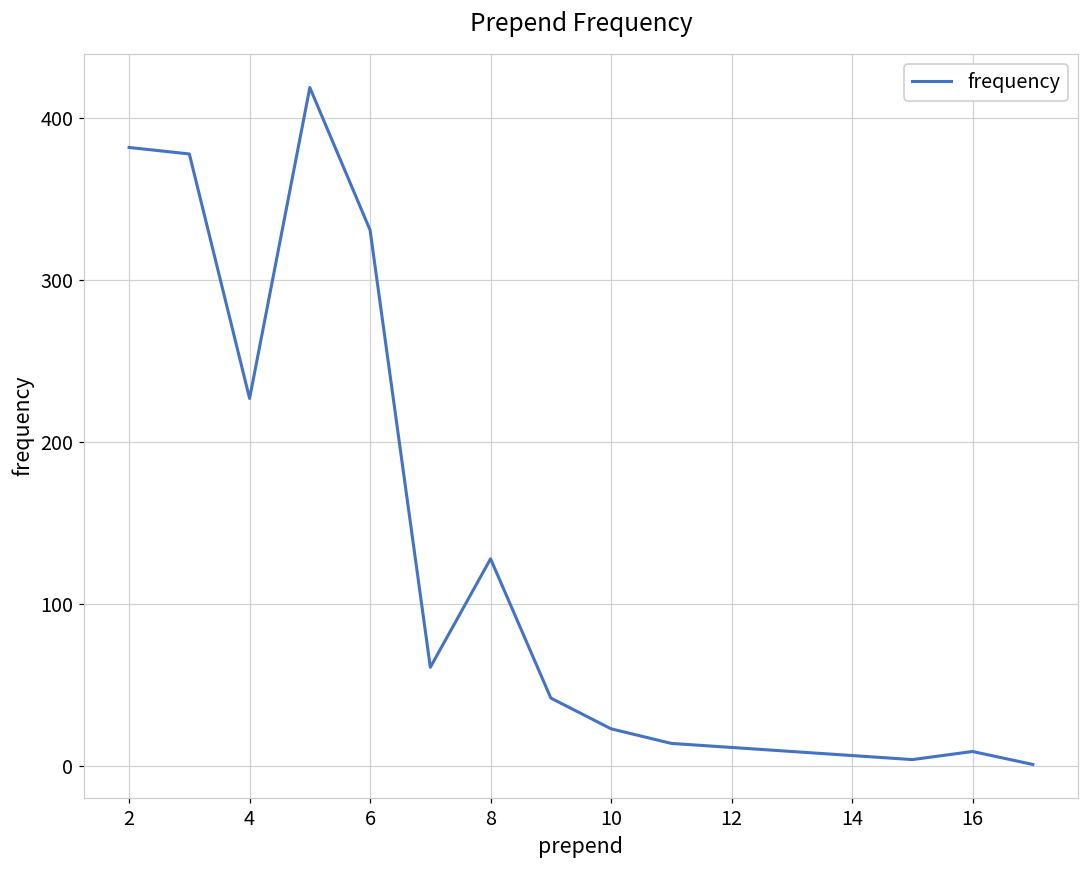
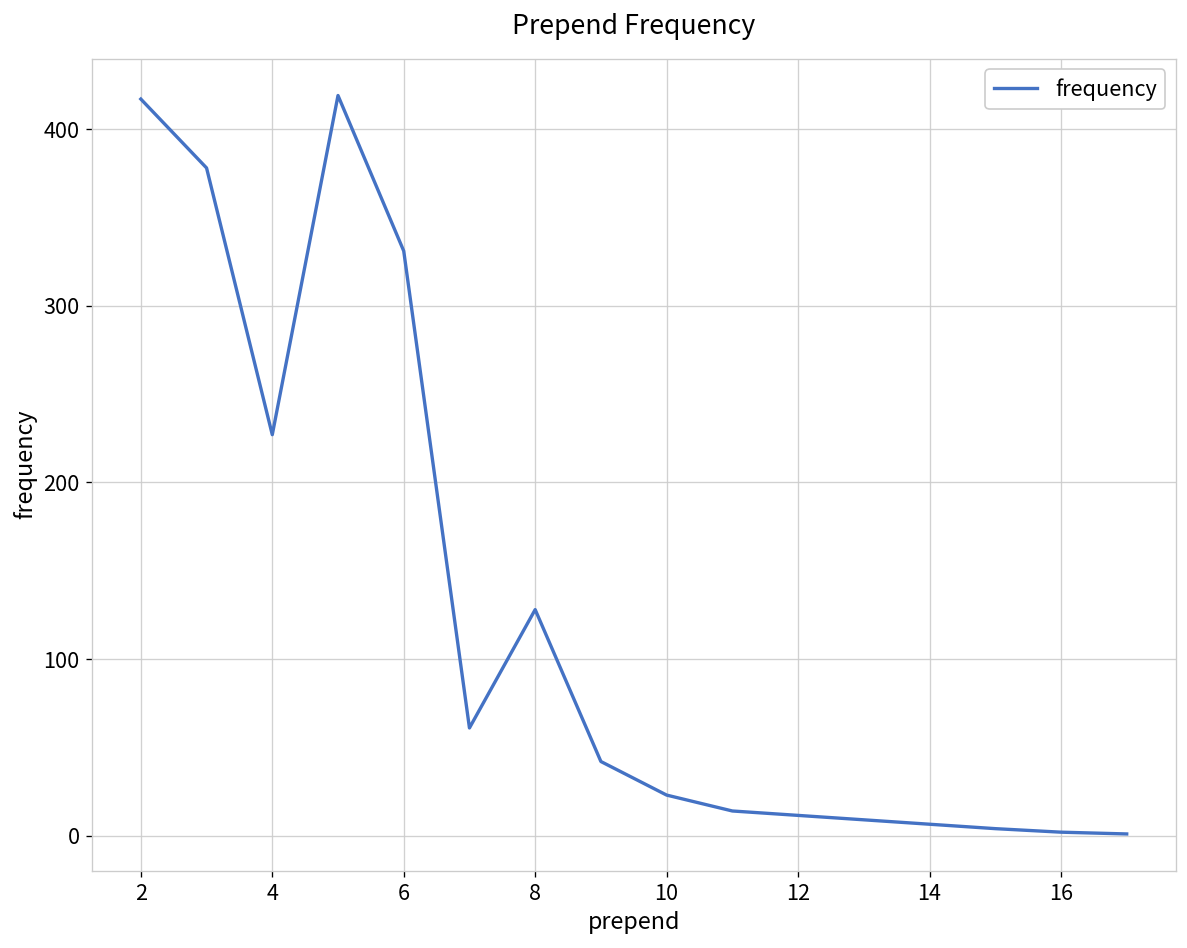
2: 382 -> 417
16: 9 -> 2
